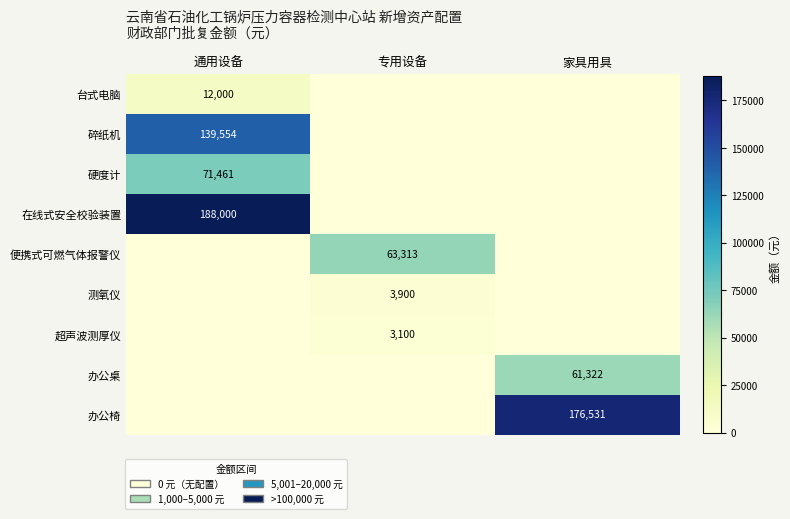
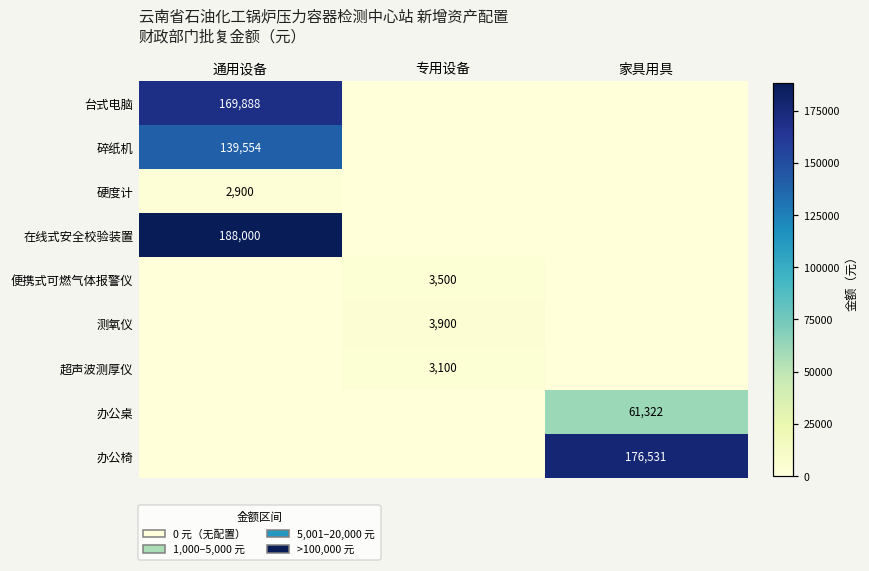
台式电脑, 通用设备: 12,000 -> 169,888
硬度计, 通用设备: 71,461 -> 2,900
便携式可燃气体报警仪, 专用设备: 63,313 -> 3,500
